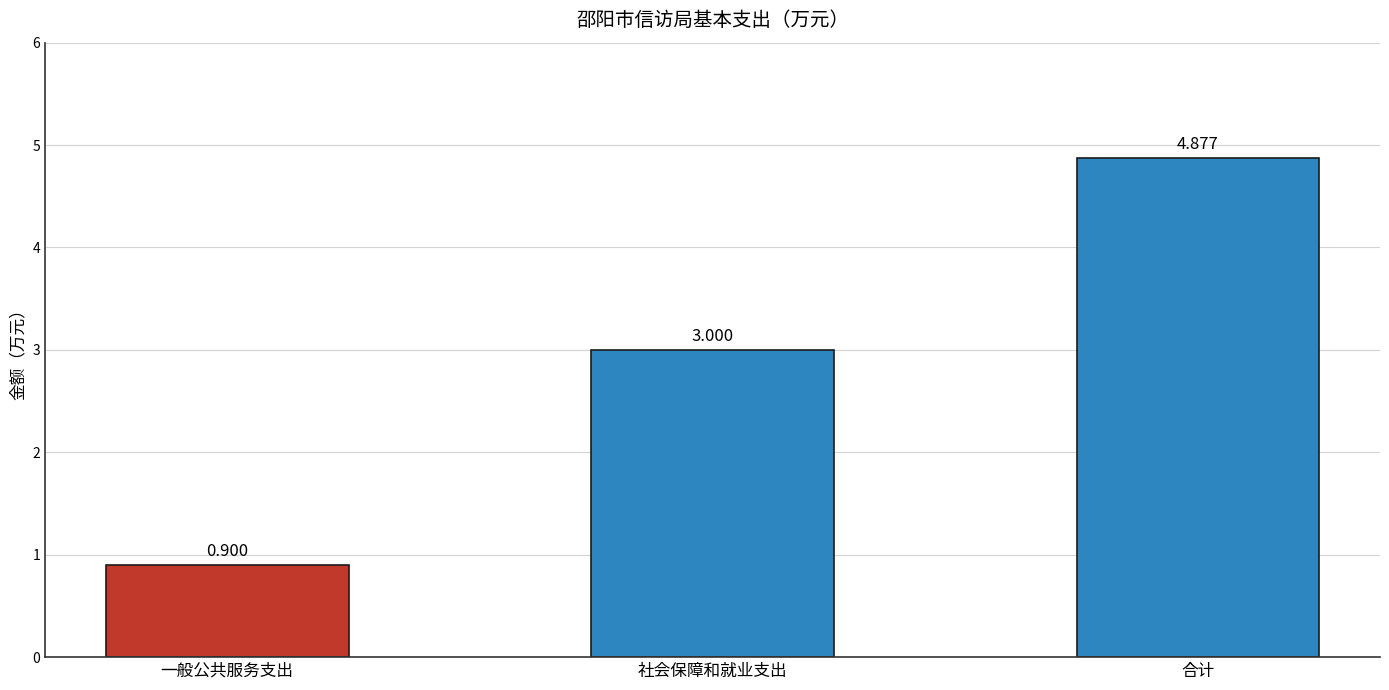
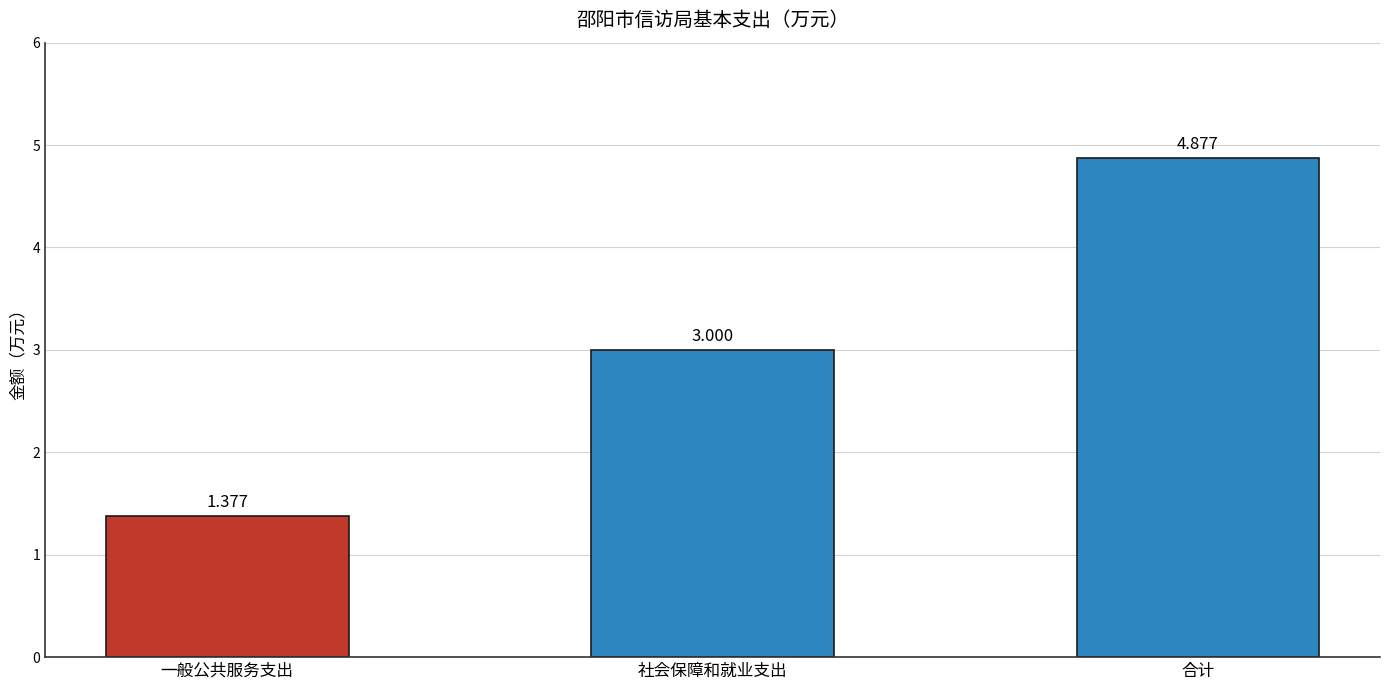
一般公共服务支出: 0.900 -> 1.377
